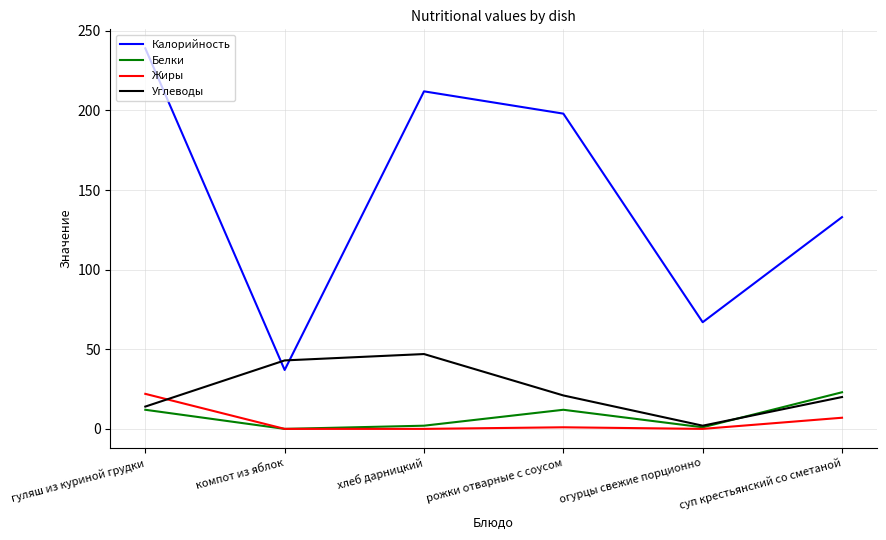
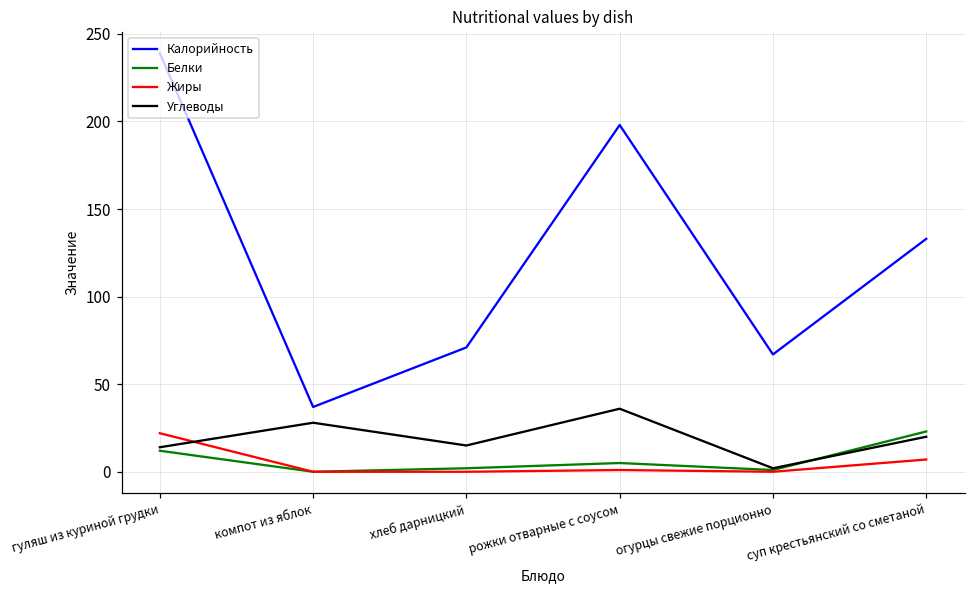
Углеводы, компот из яблок: 43 -> 28
Калорийность, хлеб дарницкий: 212 -> 71
Углеводы, хлеб дарницкий: 47 -> 15
Белки, рожки отварные с соусом: 12 -> 5
Углеводы, рожки отварные с соусом: 21 -> 36
